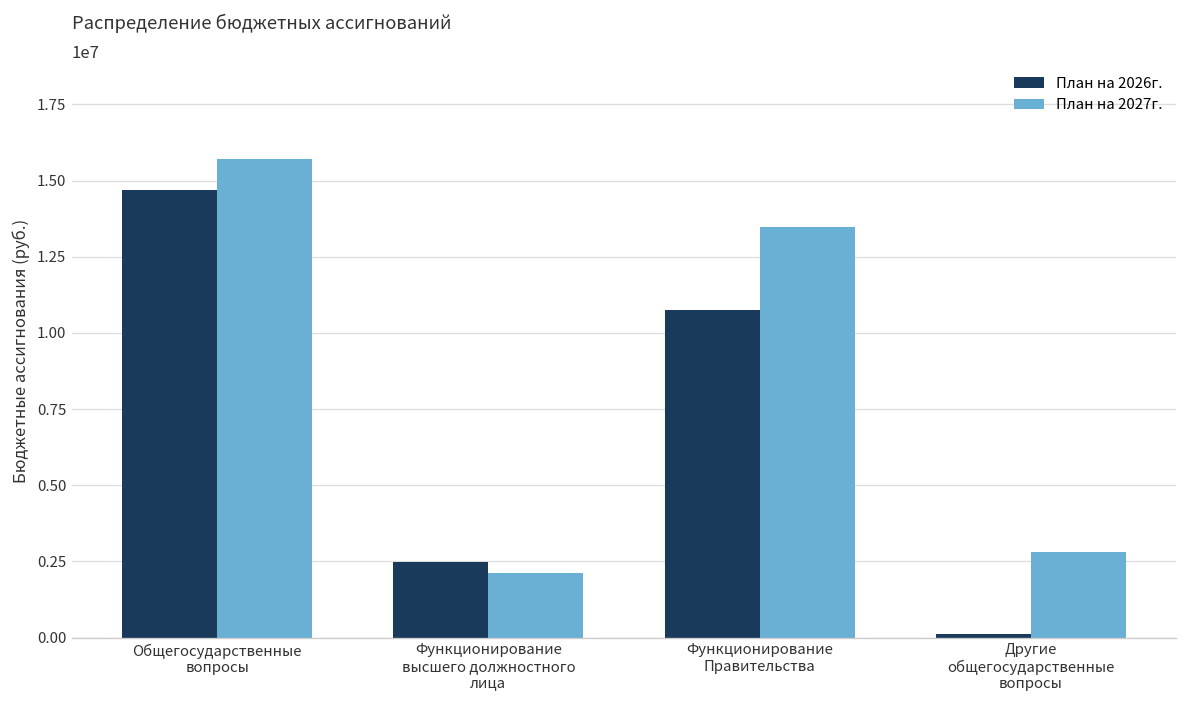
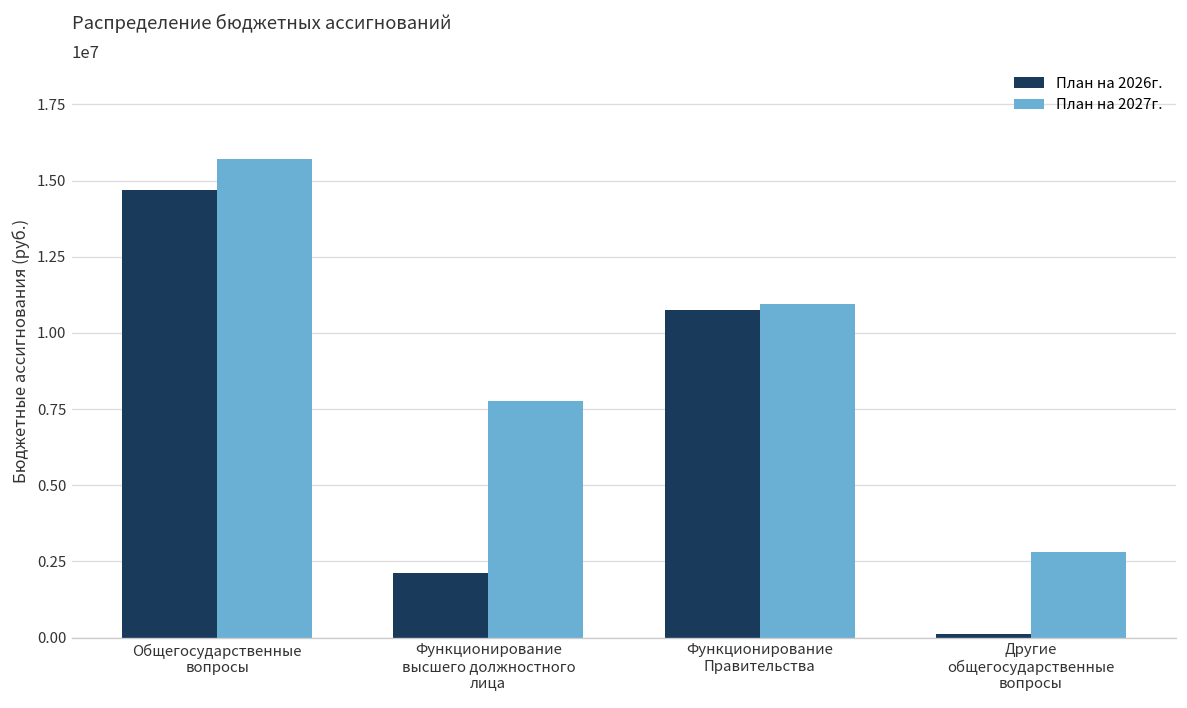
План на 2026г., Функционирование высшего должностного лица: 2500000 -> 2100000
План на 2027г., Функционирование высшего должностного лица: 2100000 -> 7800000
План на 2027г., Функционирование Правительства: 13500000 -> 10900000
